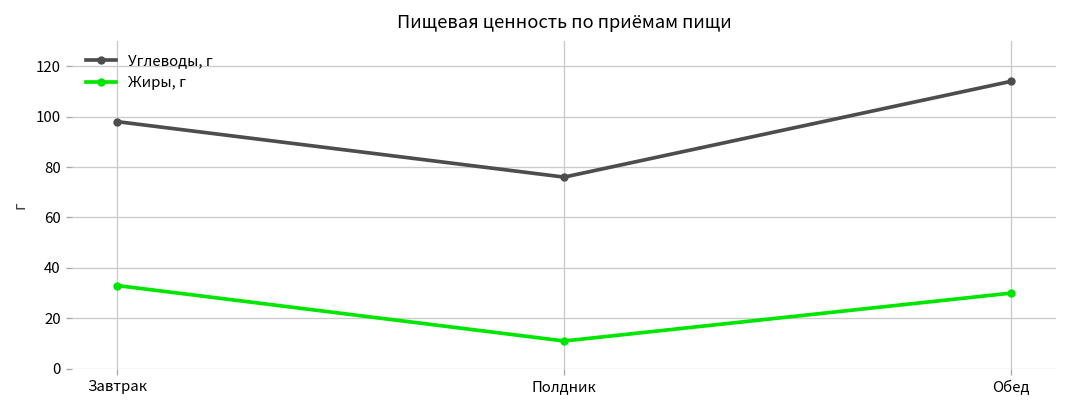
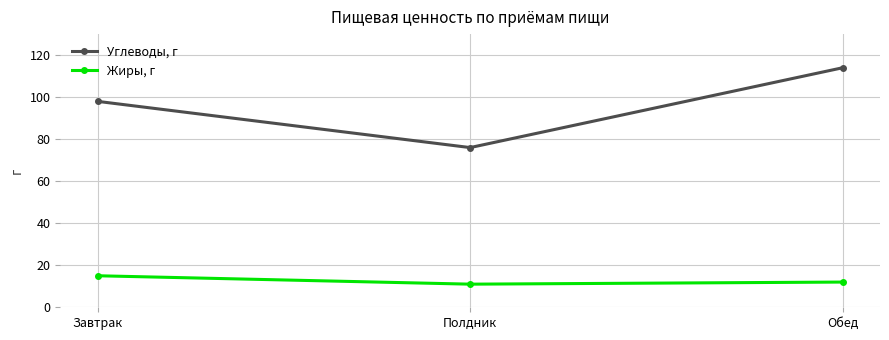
Жиры, г, Завтрак: 33 -> 15
Жиры, г, Обед: 30 -> 12
